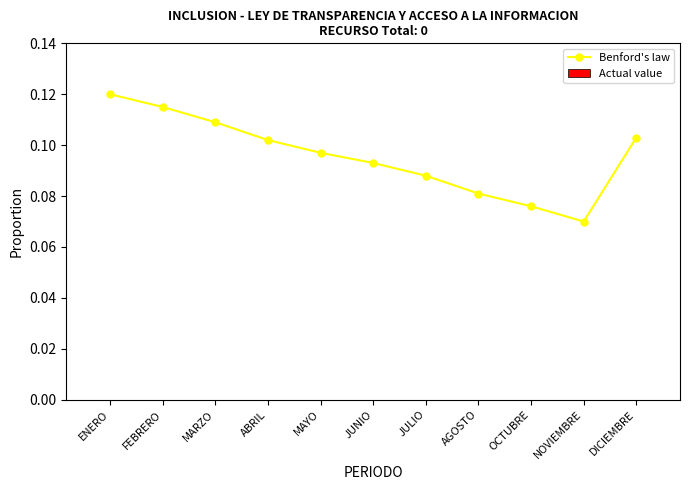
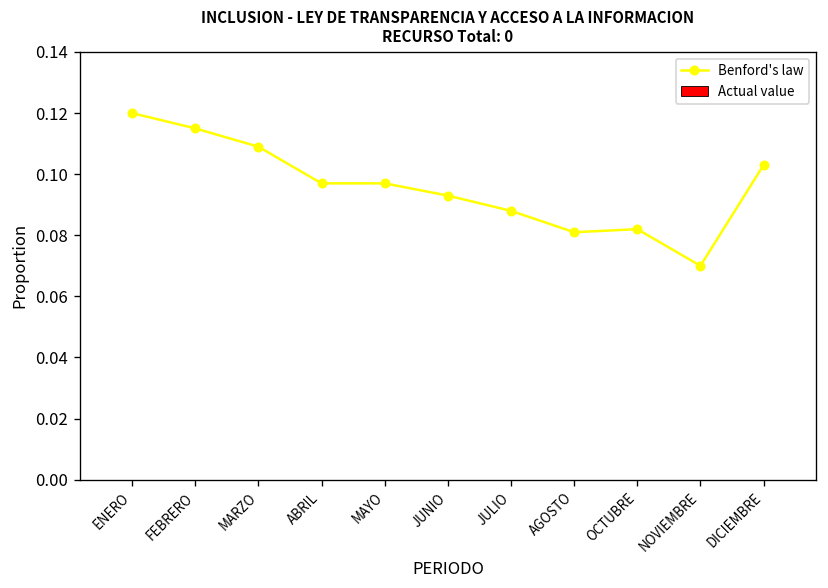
Benford's law, ABRIL: 0.102 -> 0.097
Benford's law, OCTUBRE: 0.076 -> 0.082
